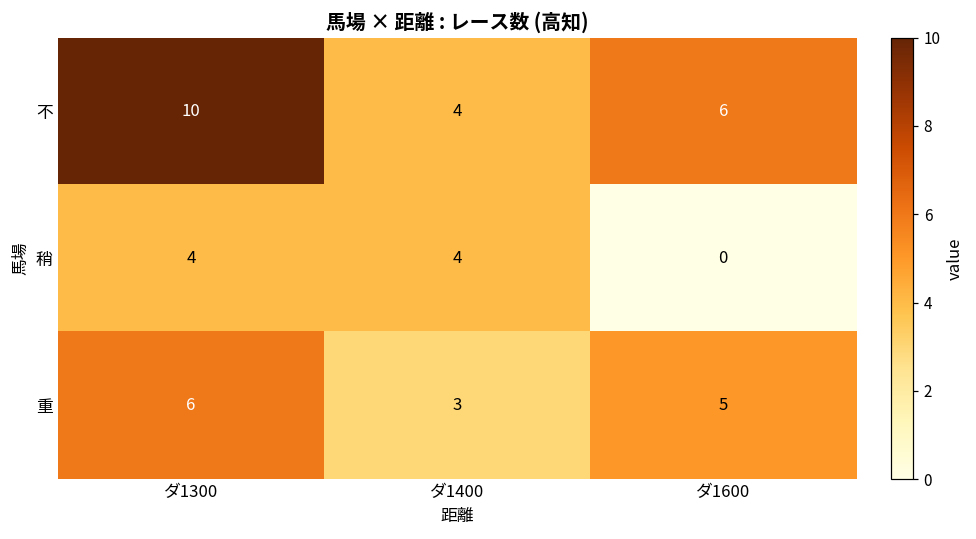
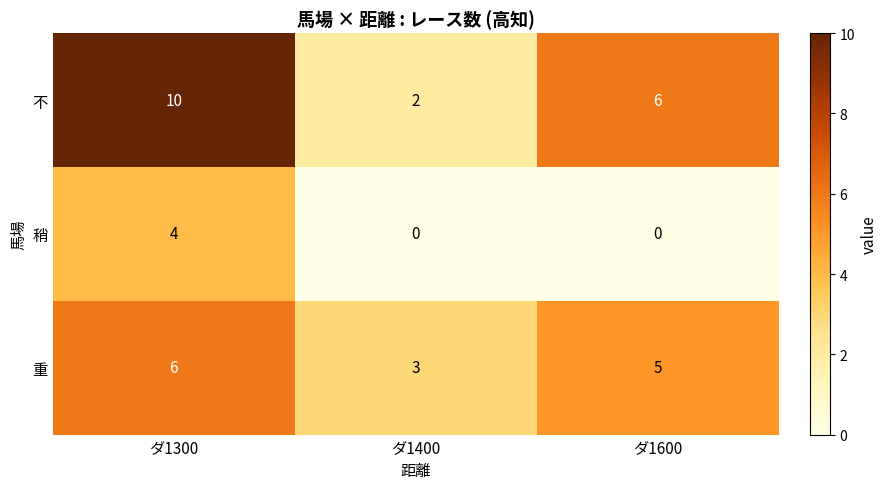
不, ダ1400: 4 -> 2
稍, ダ1400: 4 -> 0
